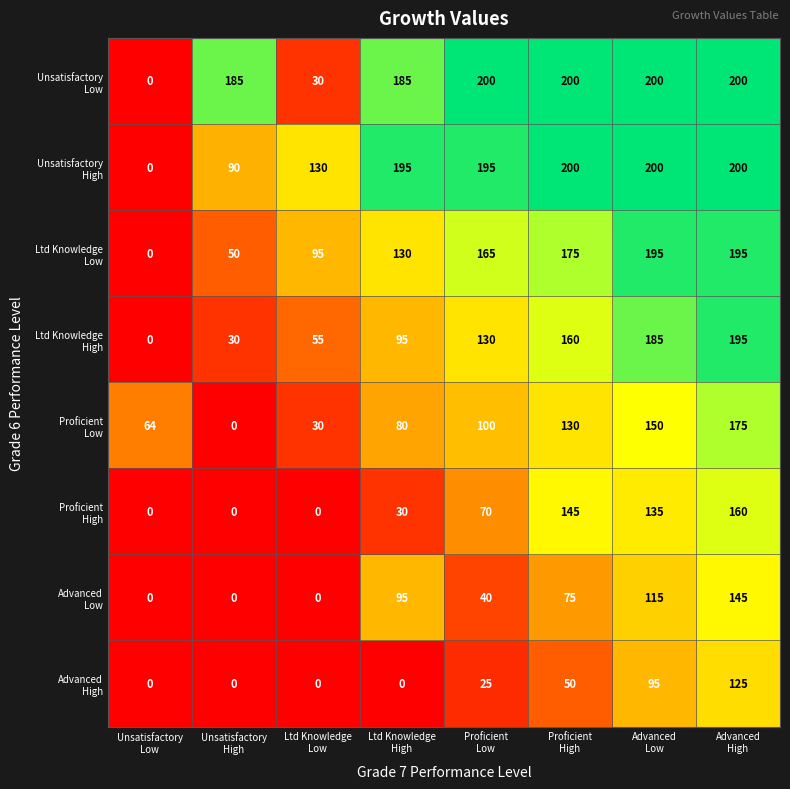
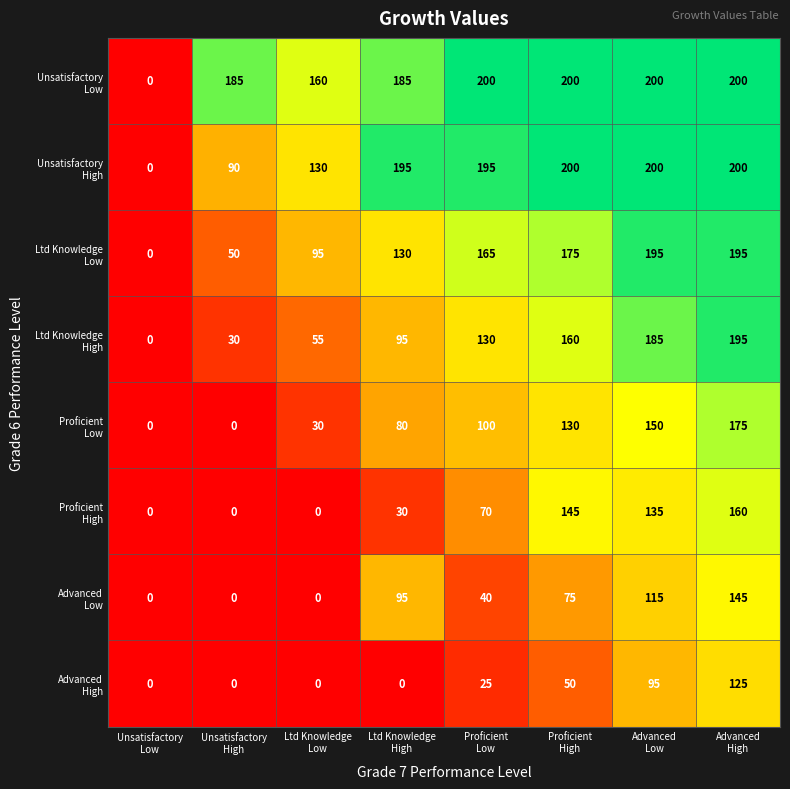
Unsatisfactory Low, Ltd Knowledge Low: 30 -> 160
Proficient Low, Unsatisfactory Low: 64 -> 0
